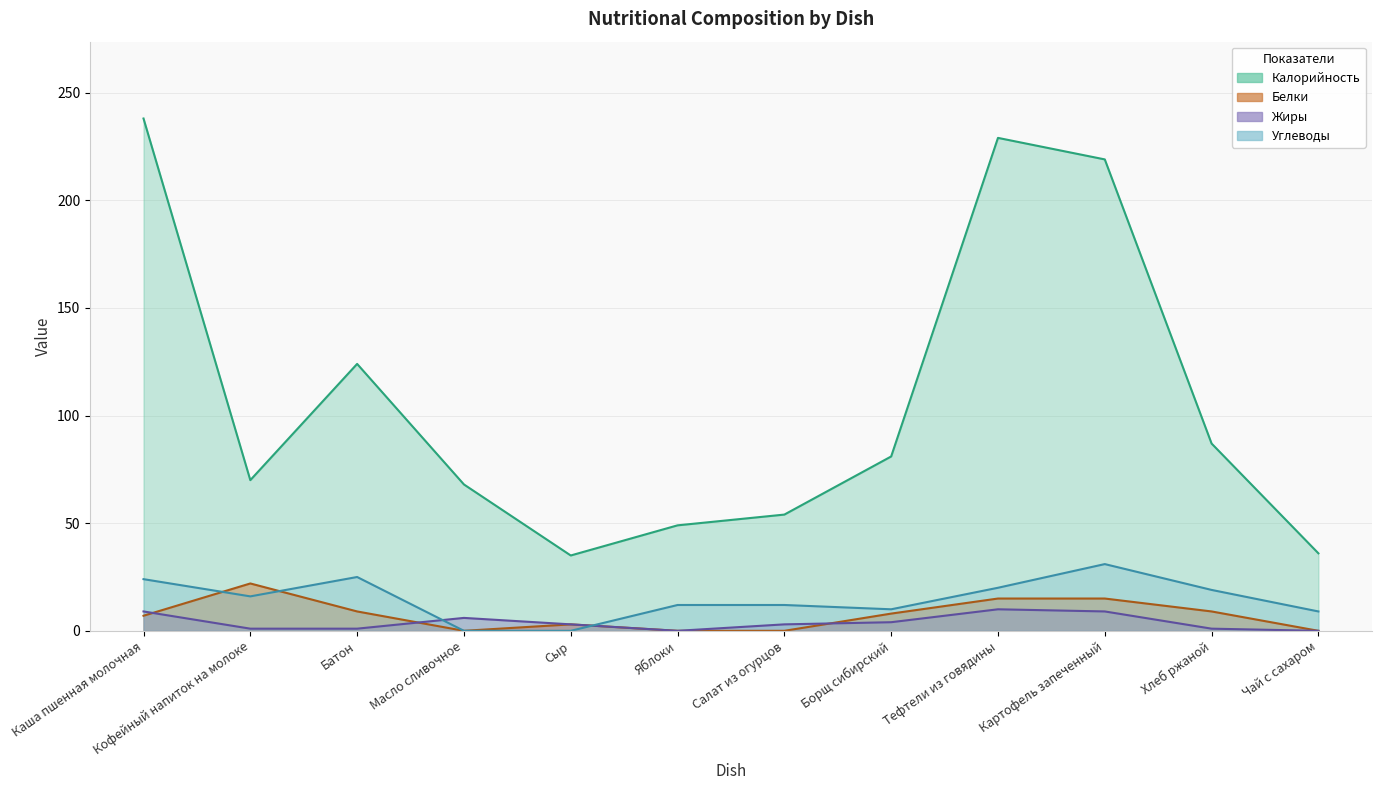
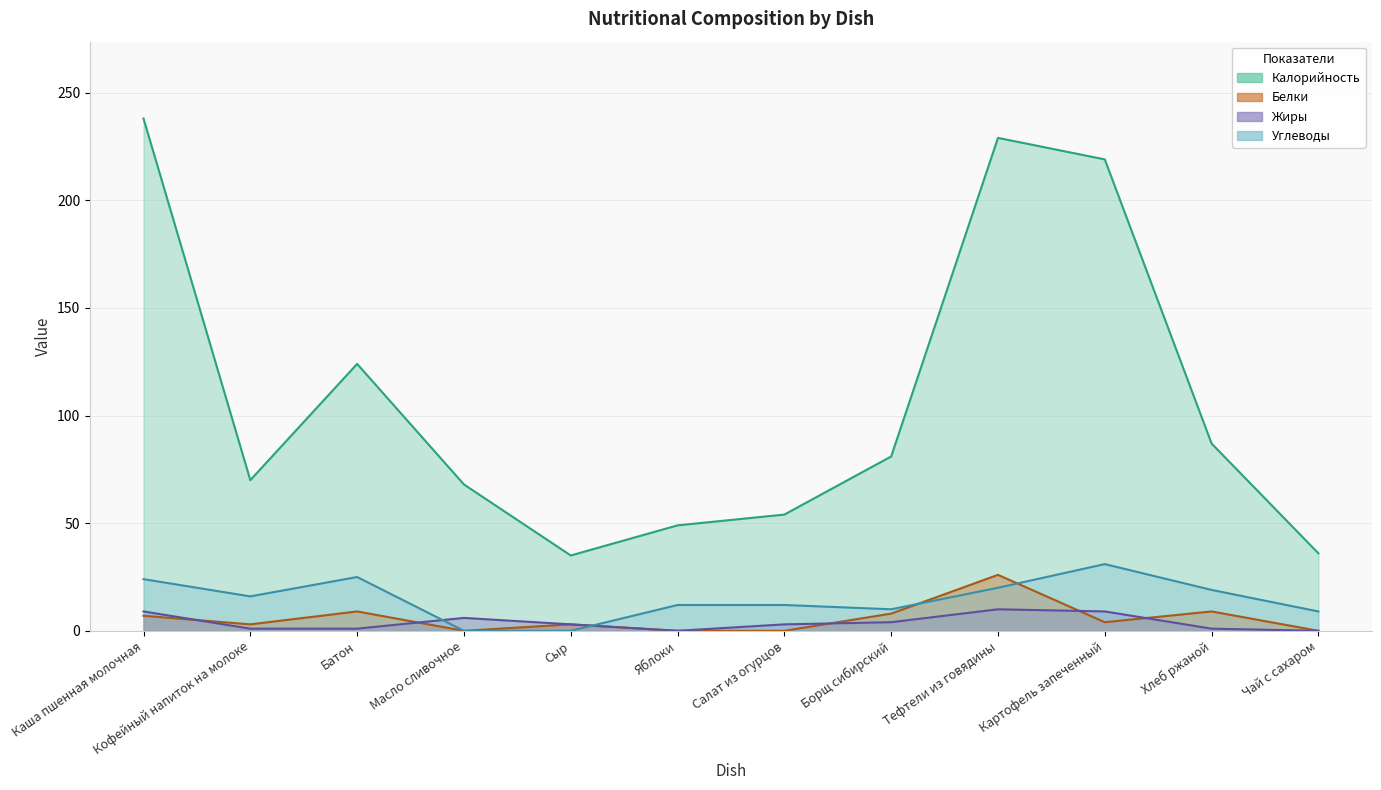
Белки, Кофейный напиток на молоке: 22 -> 3
Белки, Тефтели из говядины: 15 -> 26
Белки, Картофель запеченный: 15 -> 4
